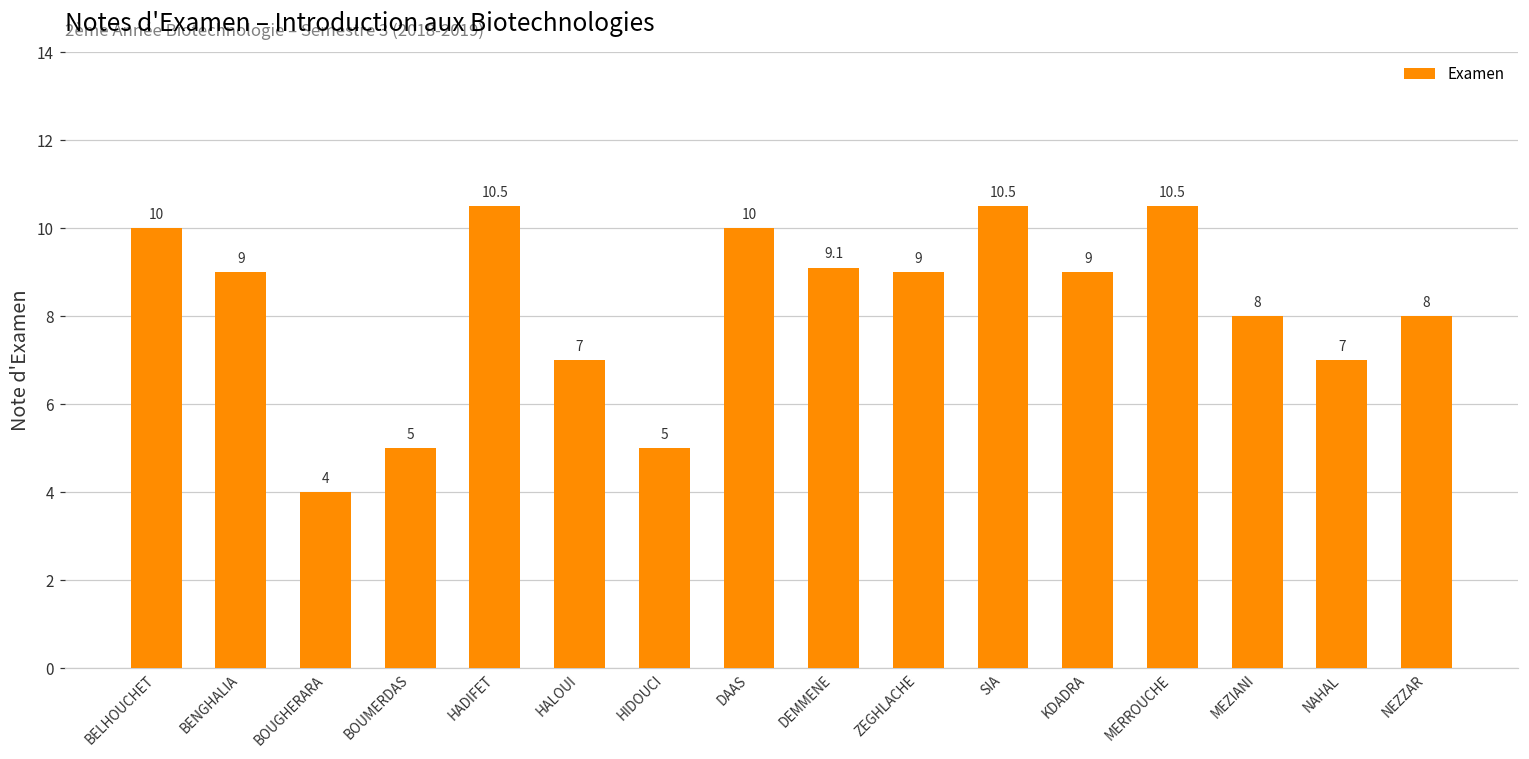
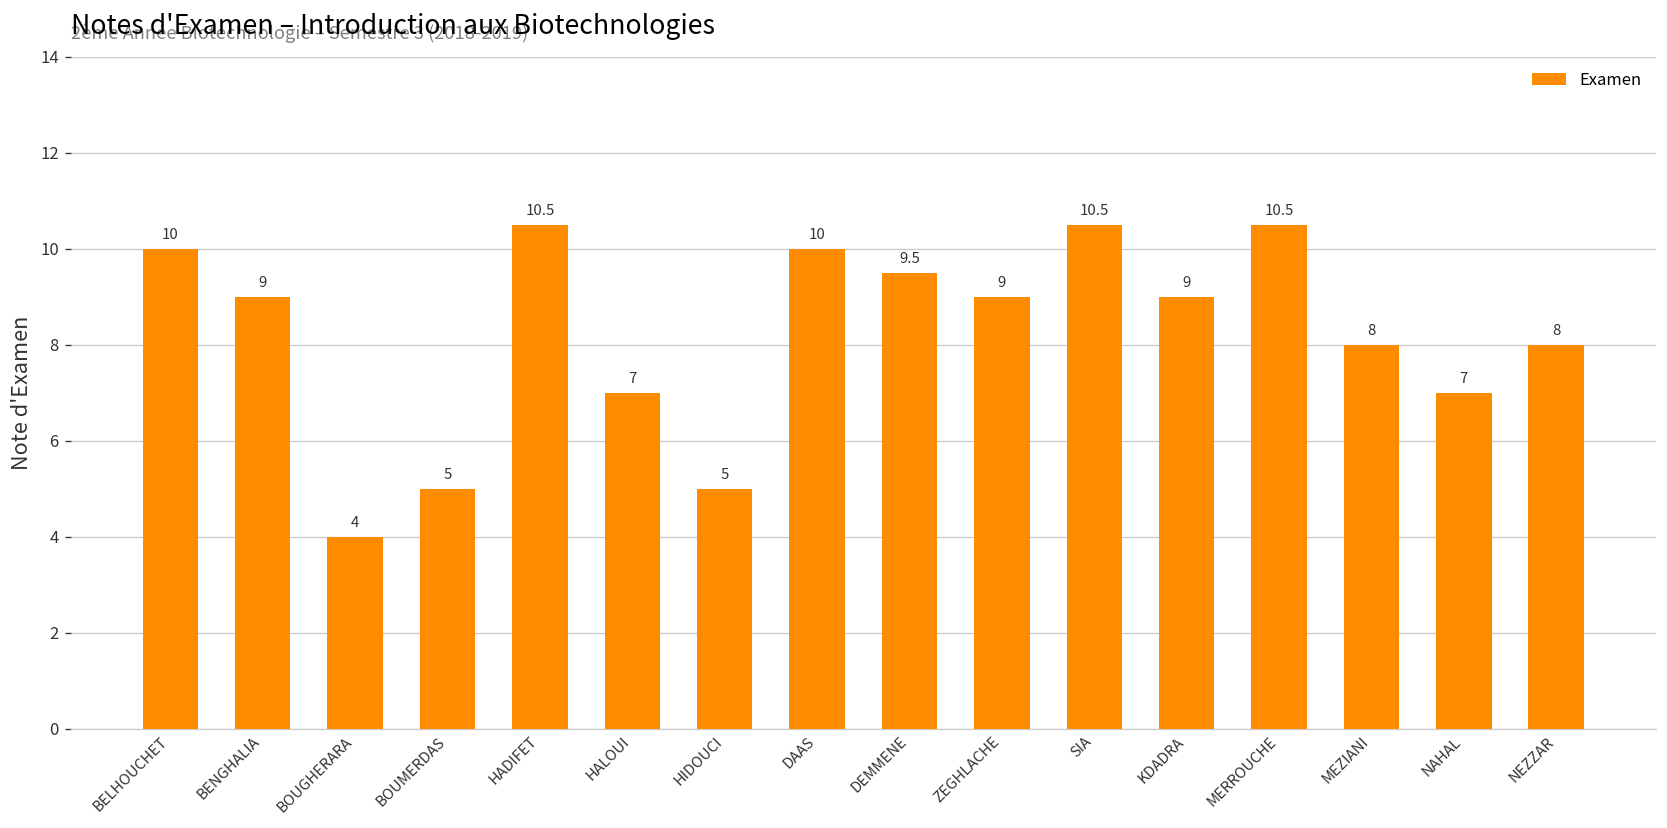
DEMMENE: 9.1 -> 9.5
